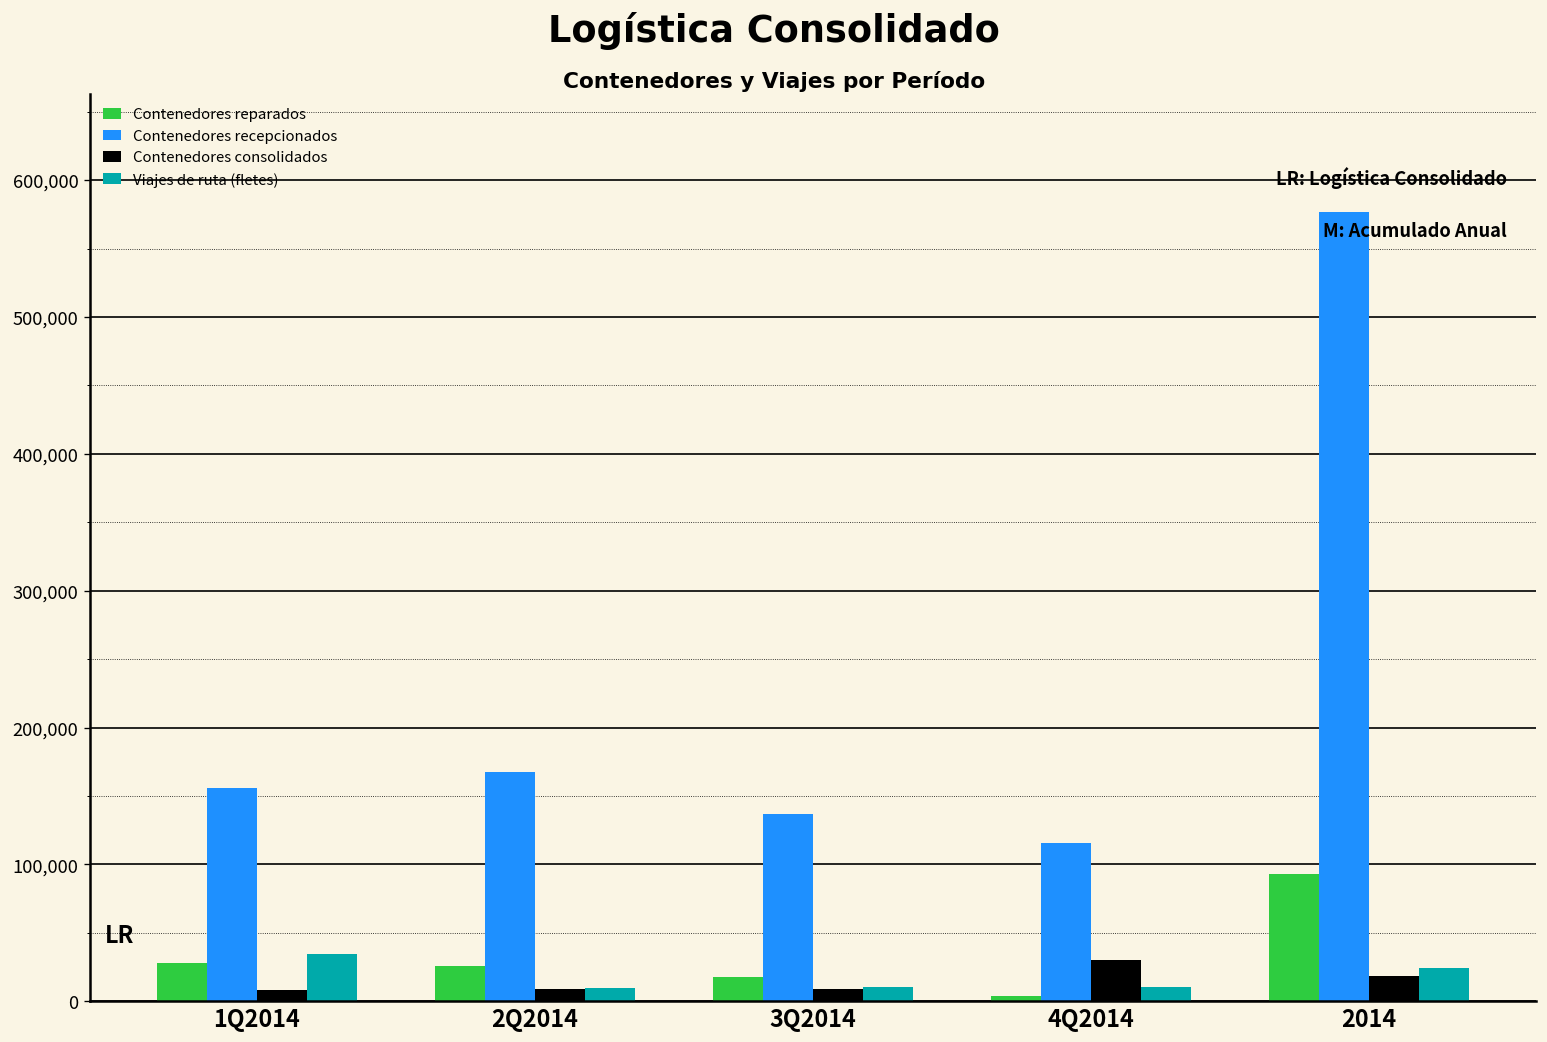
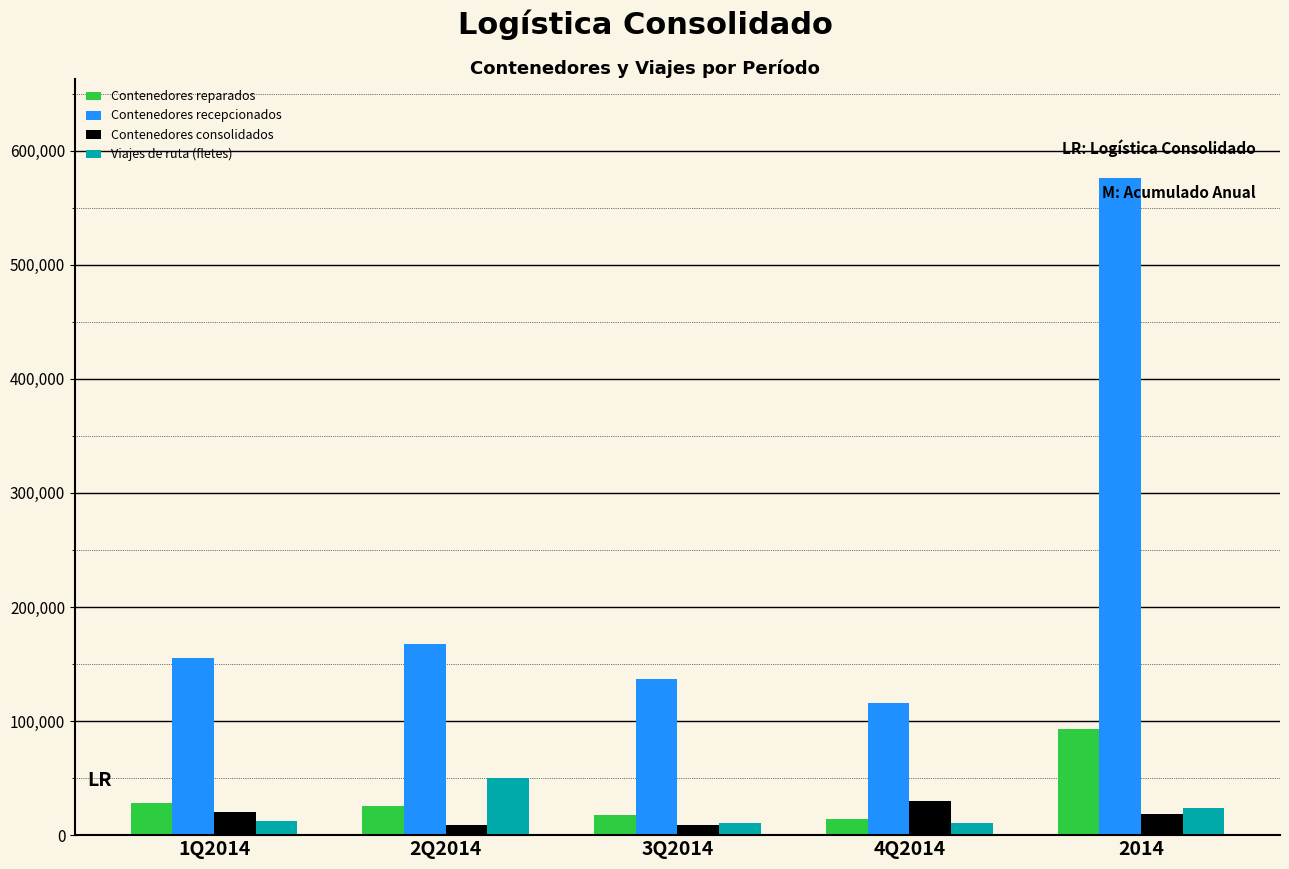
Contenedores consolidados, 1Q2014: 9,000 -> 20,000
Viajes de ruta (fletes), 1Q2014: 35,000 -> 12,000
Viajes de ruta (fletes), 2Q2014: 10,000 -> 50,000
Contenedores reparados, 4Q2014: 4,000 -> 14,000
